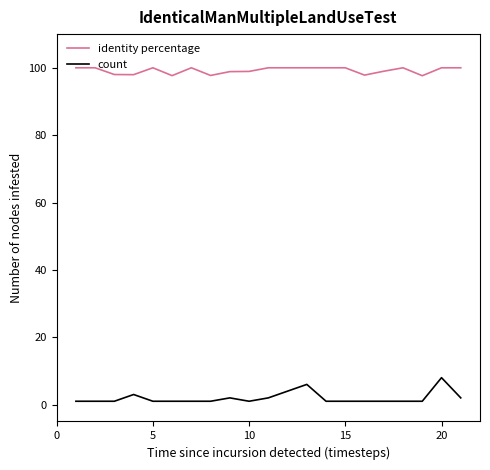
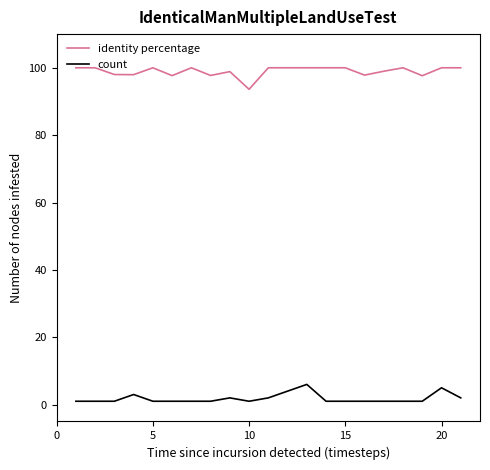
identity percentage, 10: 99 -> 94
count, 20: 8 -> 5
